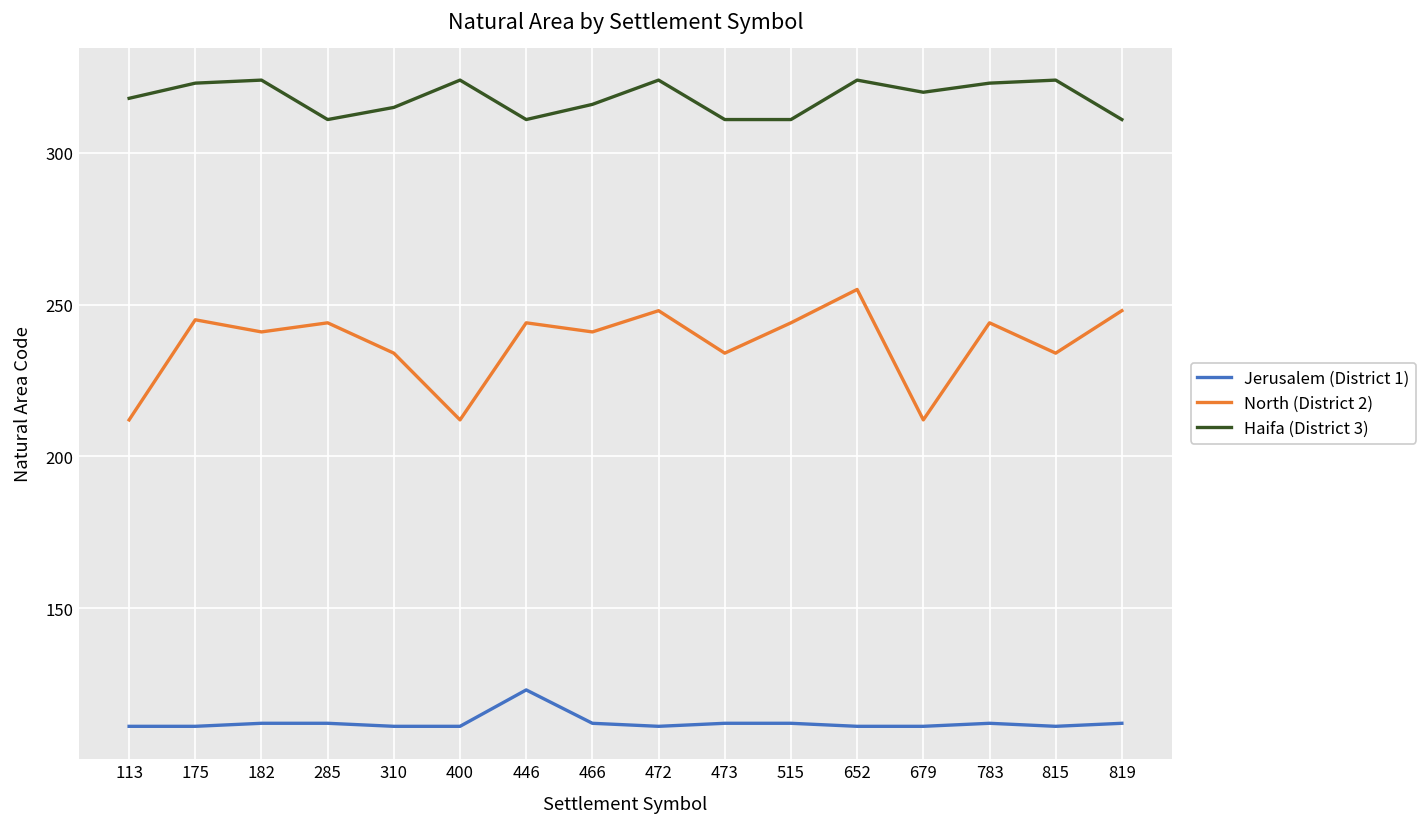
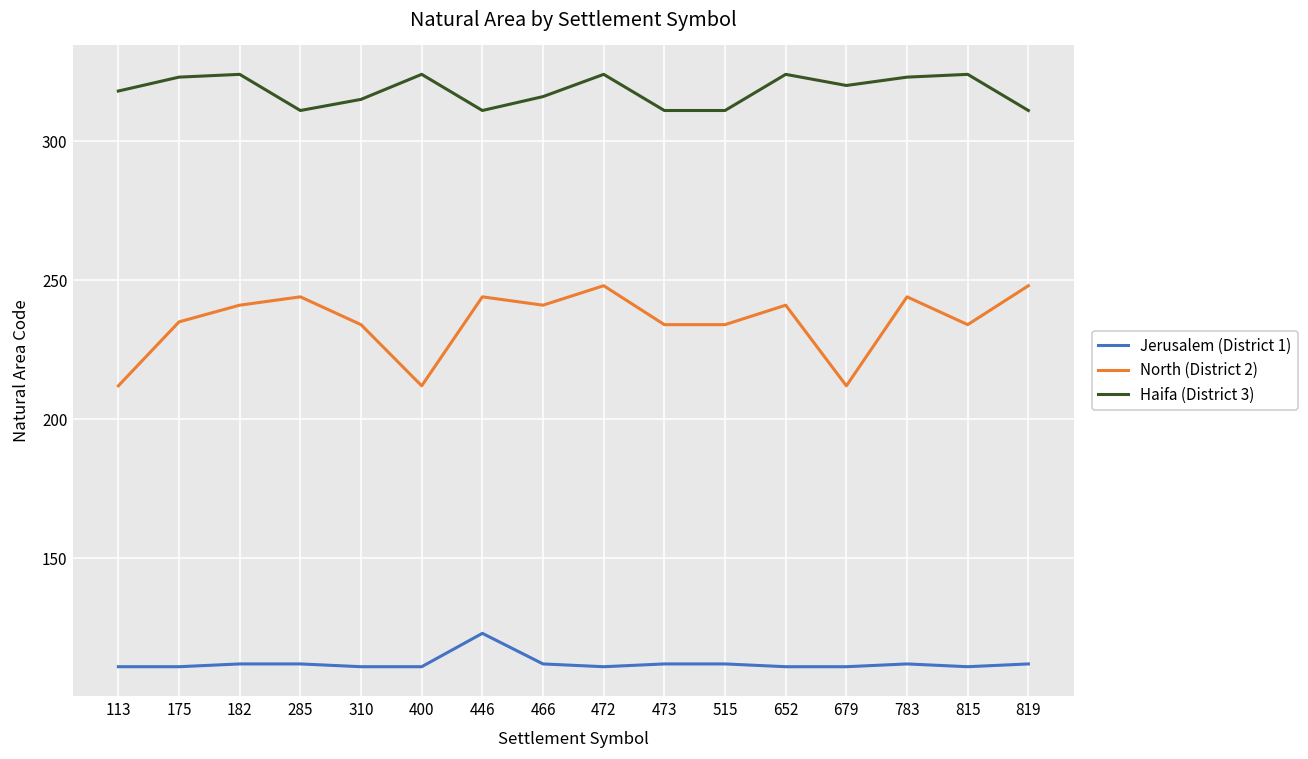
North (District 2), 175: 245 -> 235
North (District 2), 515: 244 -> 234
North (District 2), 652: 255 -> 241
